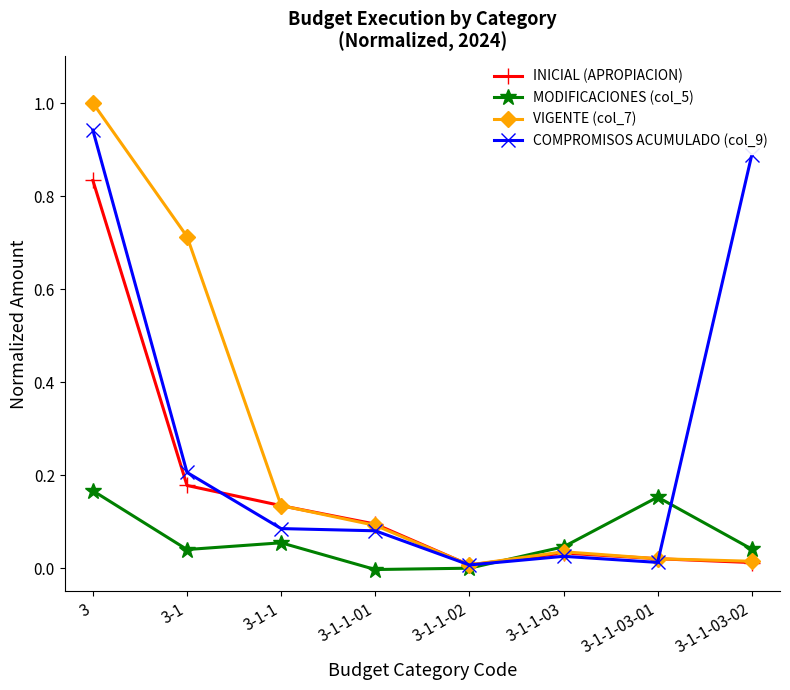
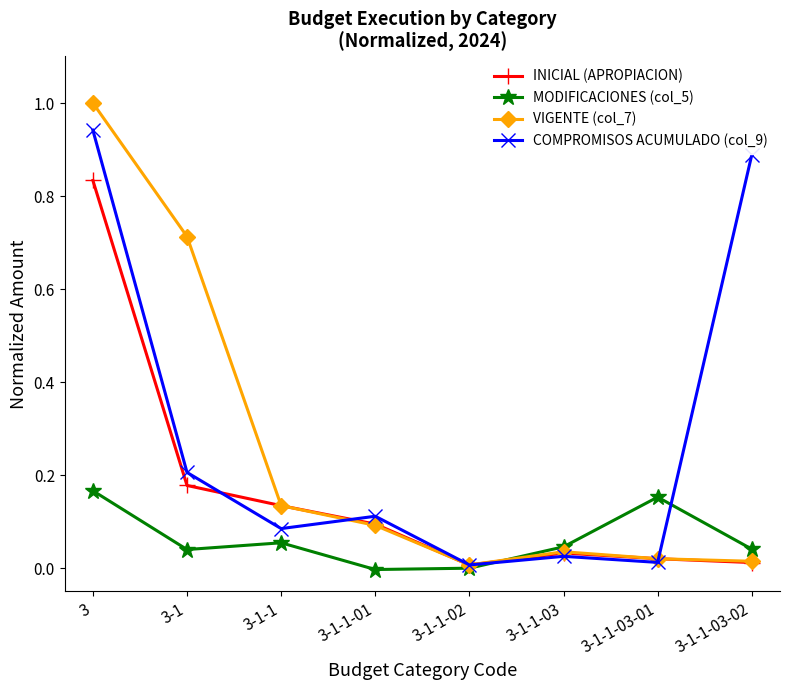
COMPROMISOS ACUMULADO (col_9), 3-1-1-01: 0.08 -> 0.11
